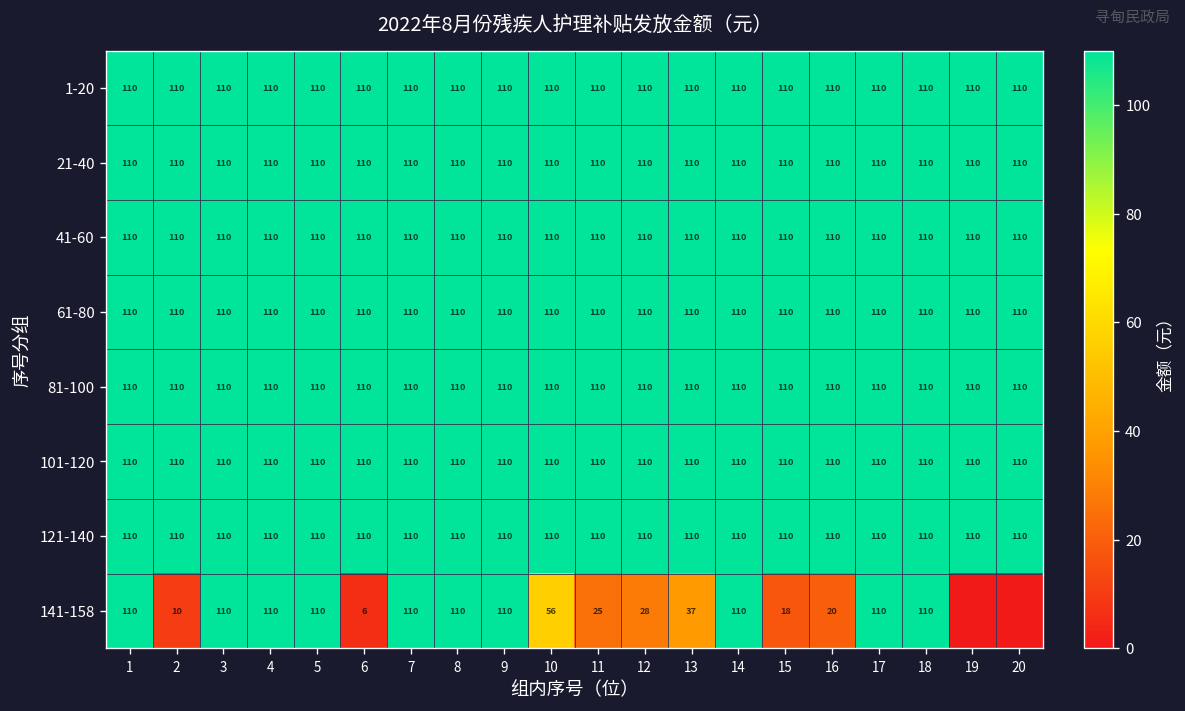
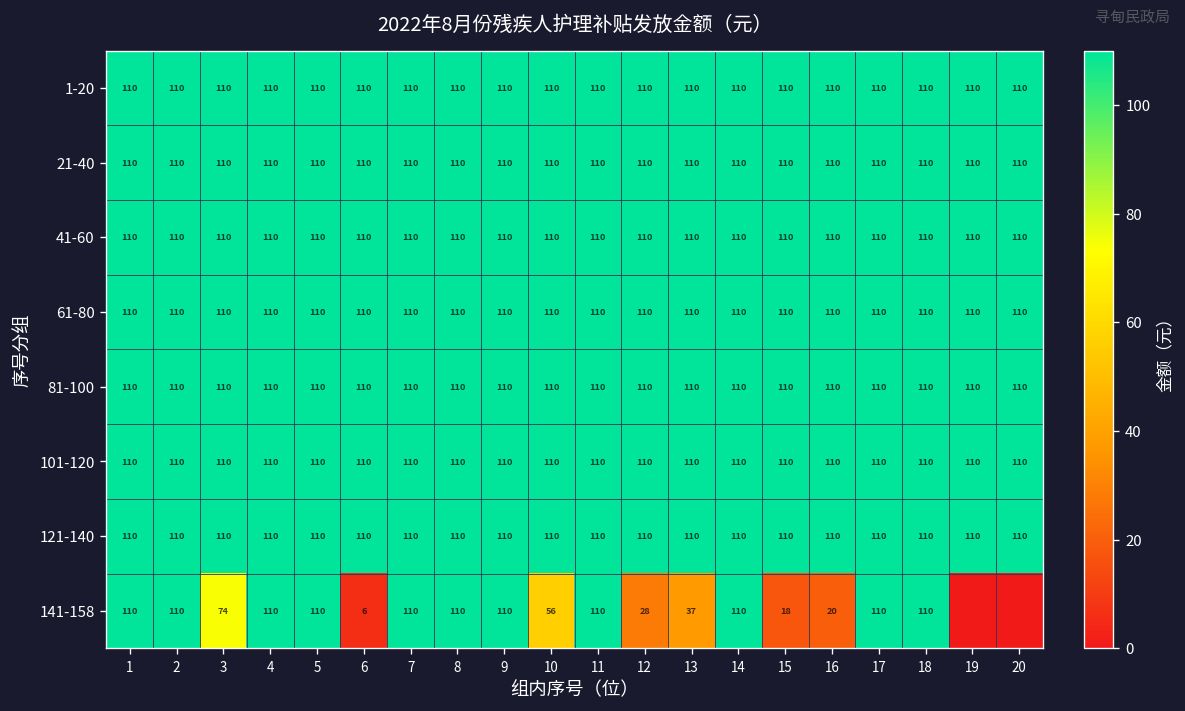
141-158, 2: 10 -> 110
141-158, 3: 110 -> 74
141-158, 11: 25 -> 110
